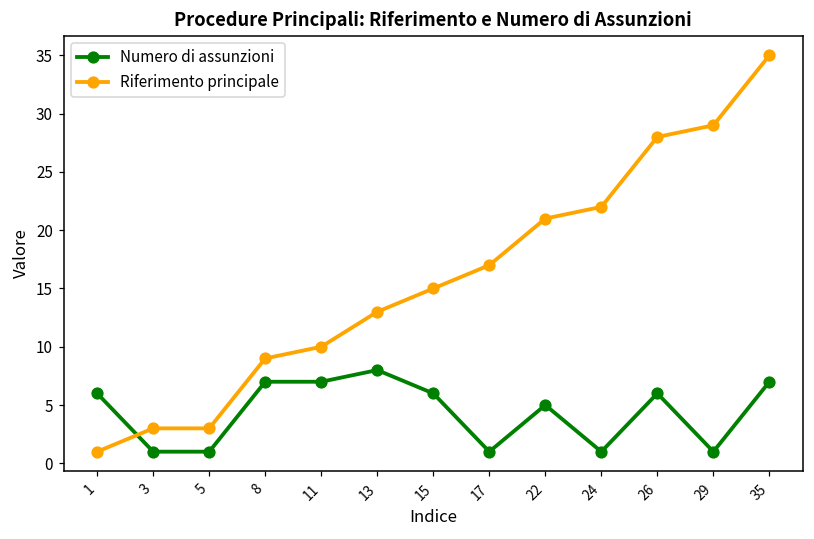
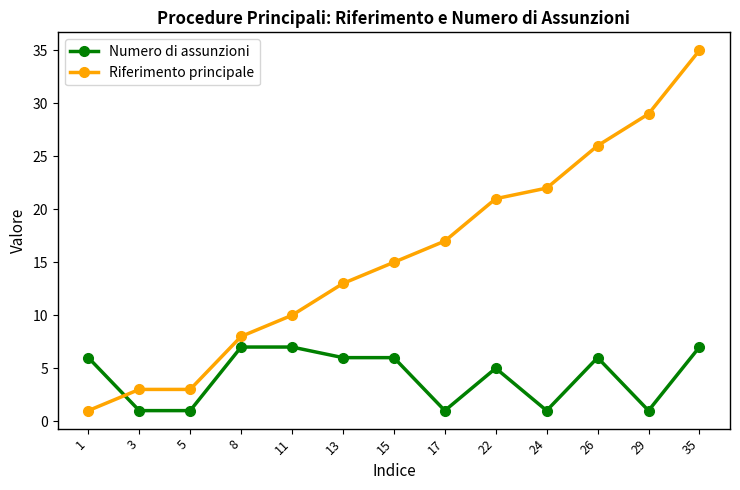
Riferimento principale, 8: 9 -> 8
Numero di assunzioni, 13: 8 -> 6
Riferimento principale, 26: 28 -> 26
